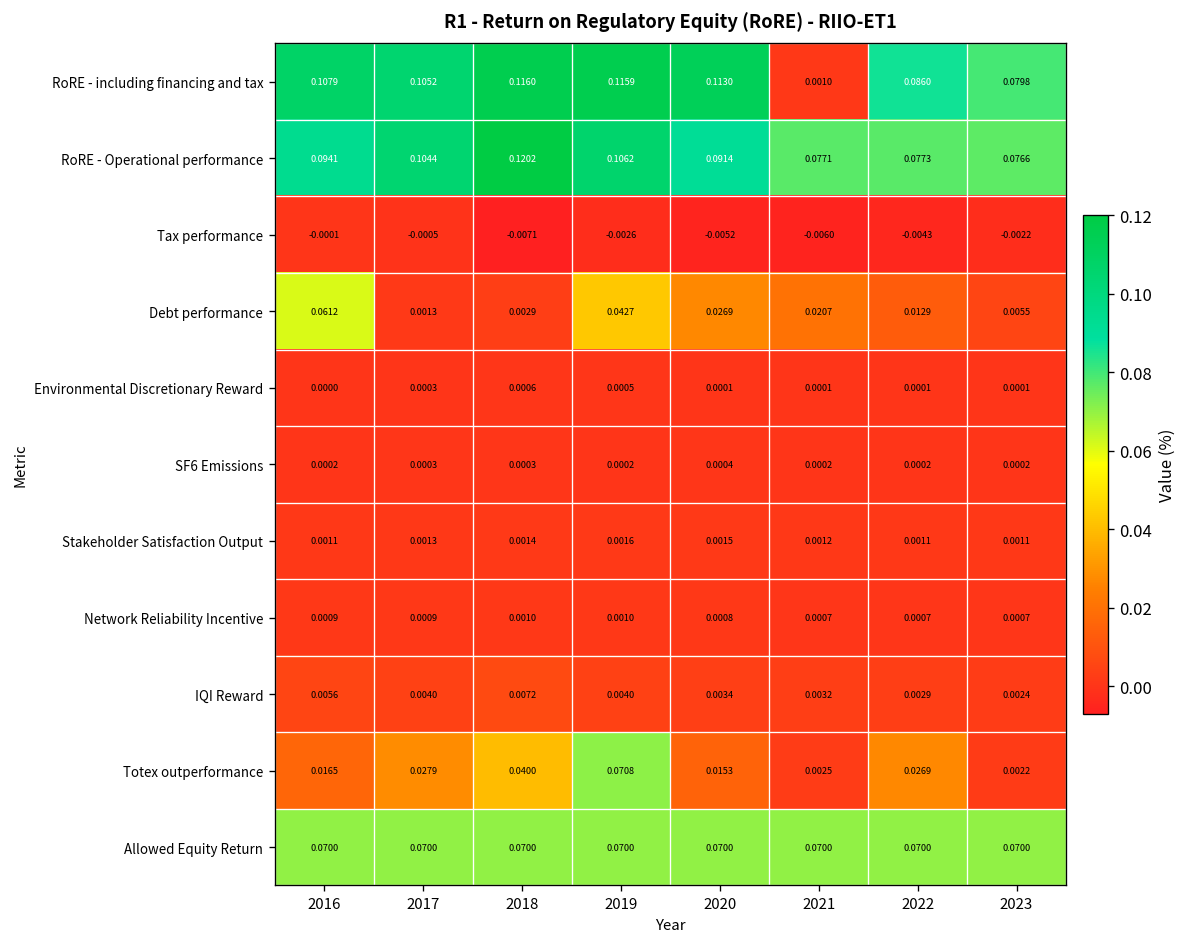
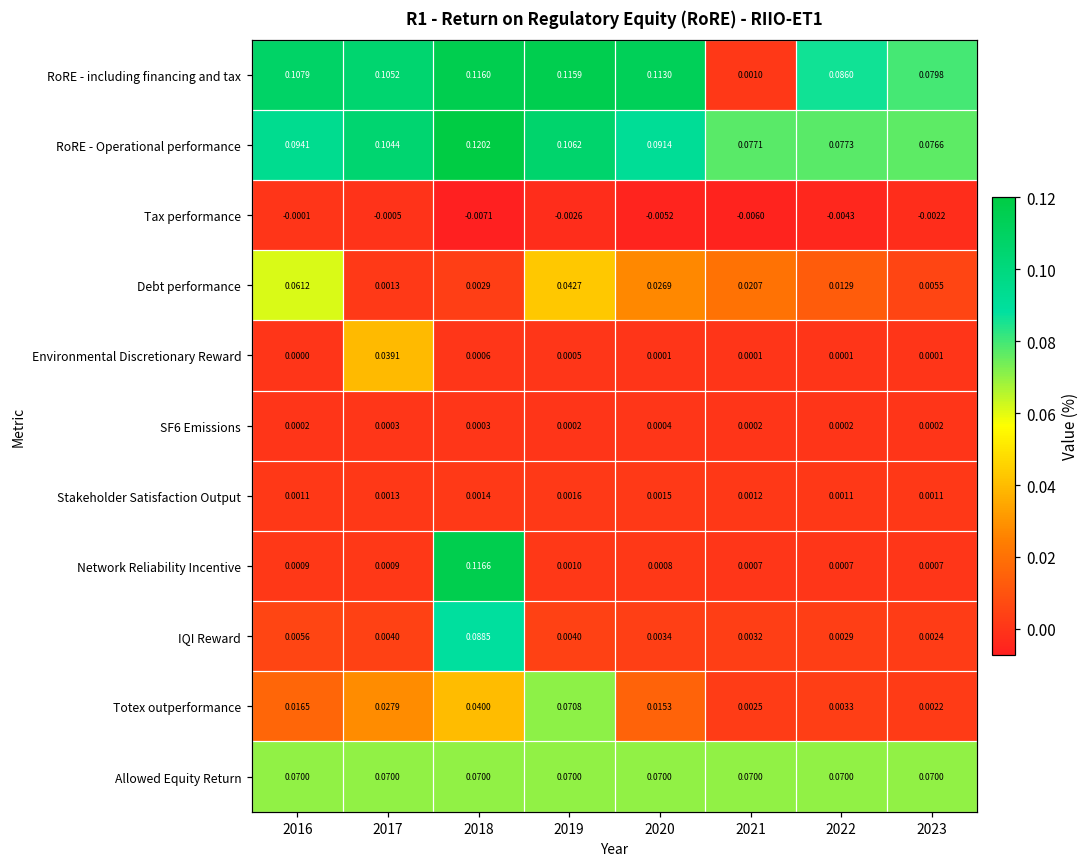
Environmental Discretionary Reward, 2017: 0.0003 -> 0.0391
Network Reliability Incentive, 2018: 0.0010 -> 0.1166
IQI Reward, 2018: 0.0072 -> 0.0885
Totex outperformance, 2022: 0.0269 -> 0.0033
